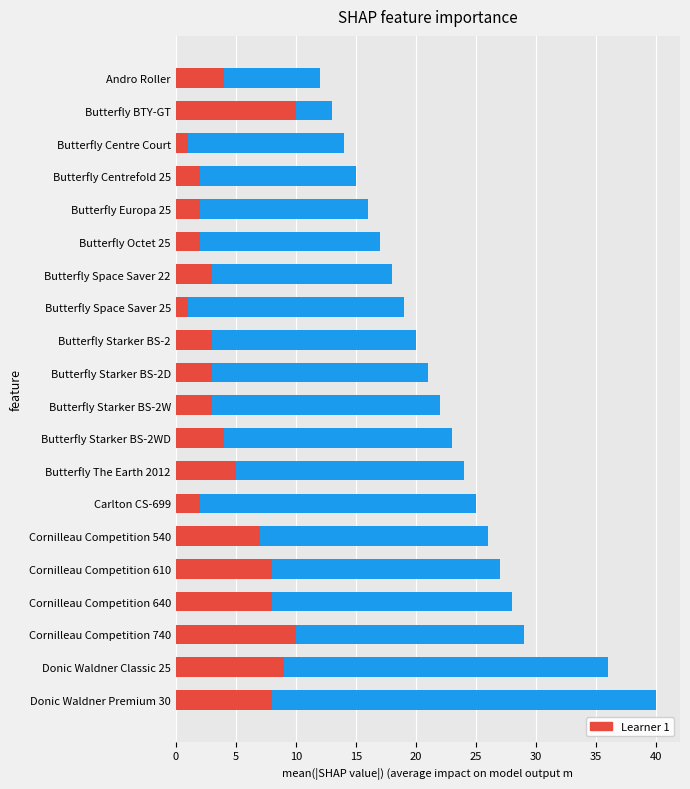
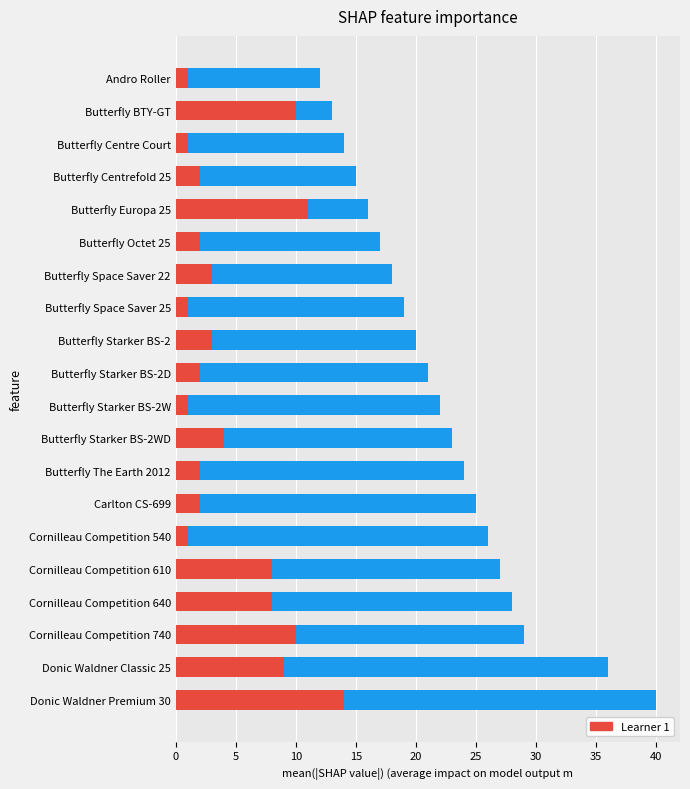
Learner 1, Andro Roller: 4 -> 1
Learner 1, Butterfly Europa 25: 2 -> 11
Learner 1, Butterfly Starker BS-2D: 3 -> 2
Learner 1, Butterfly Starker BS-2W: 3 -> 1
Learner 1, Butterfly The Earth 2012: 5 -> 2
Learner 1, Cornilleau Competition 540: 7 -> 1
Learner 1, Donic Waldner Premium 30: 8 -> 14
